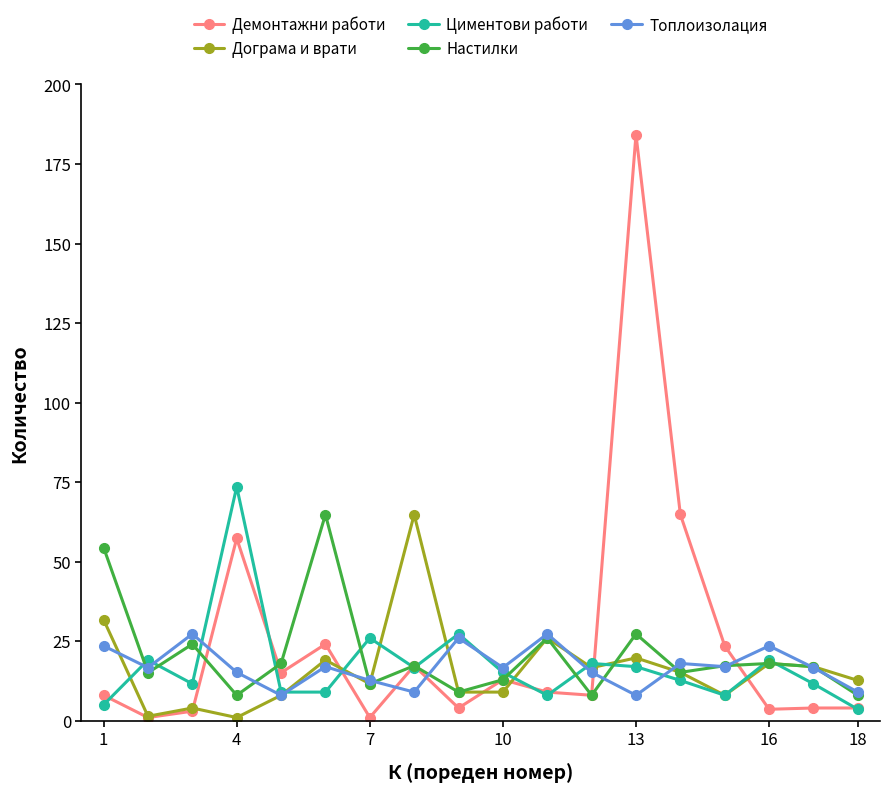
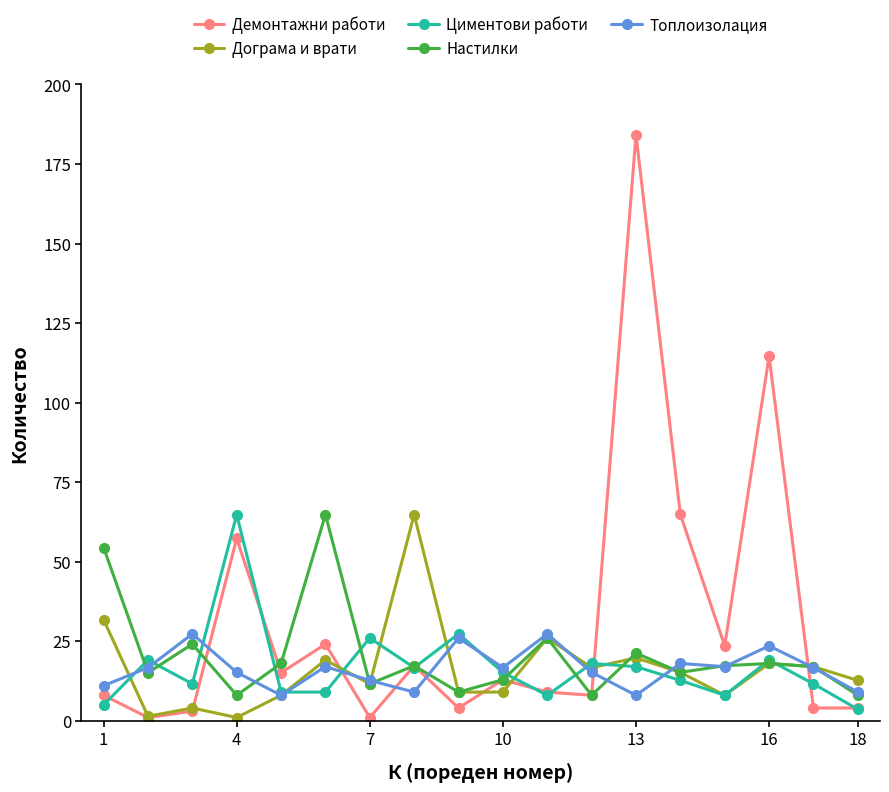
Топлоизолация, 1: 24 -> 11
Циментови работи, 4: 74 -> 65
Настилки, 13: 27 -> 21
Демонтажни работи, 16: 4 -> 115
